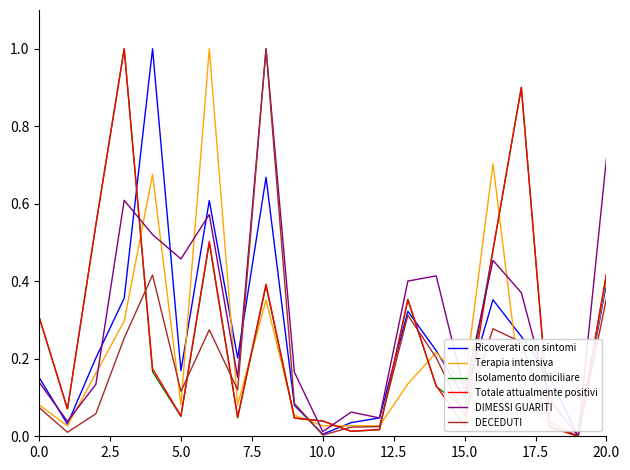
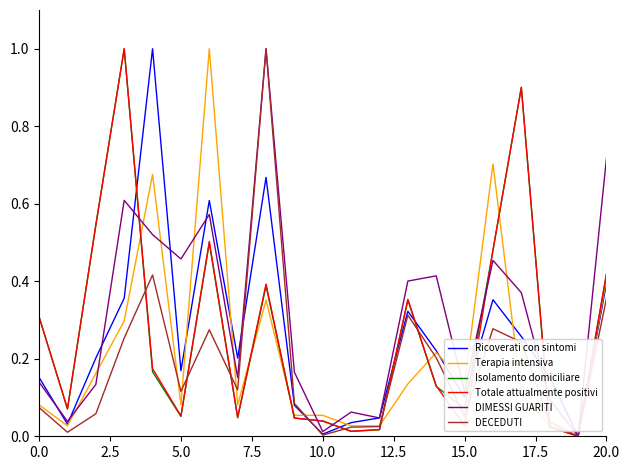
Terapia intensiva, 10.0: 0.03 -> 0.05
